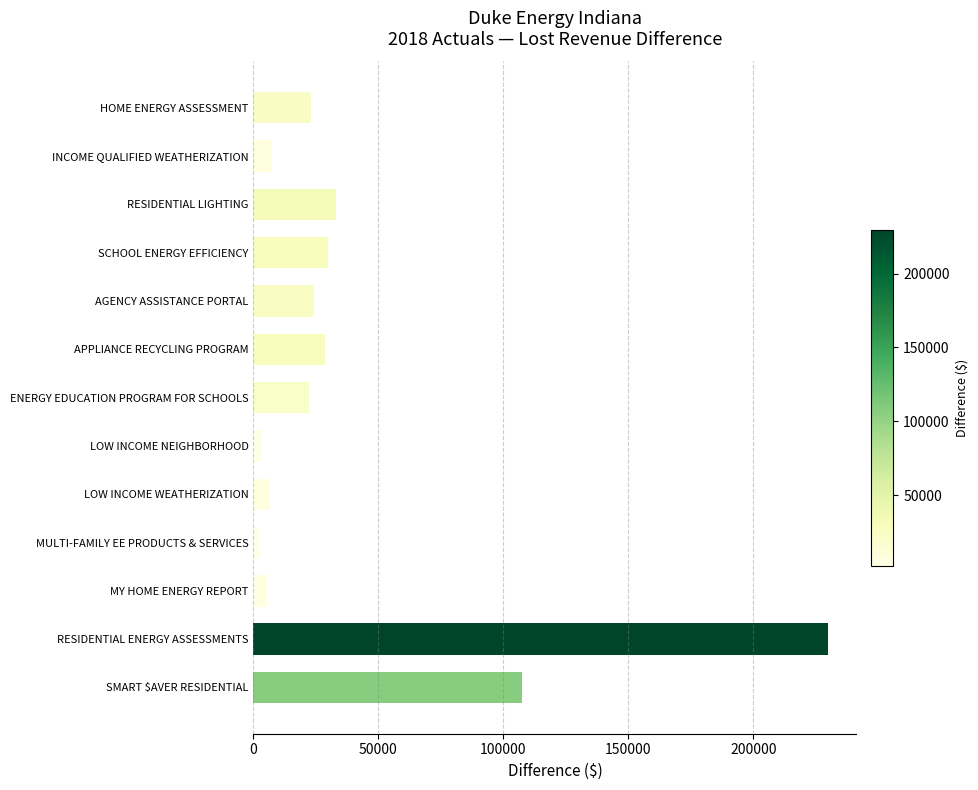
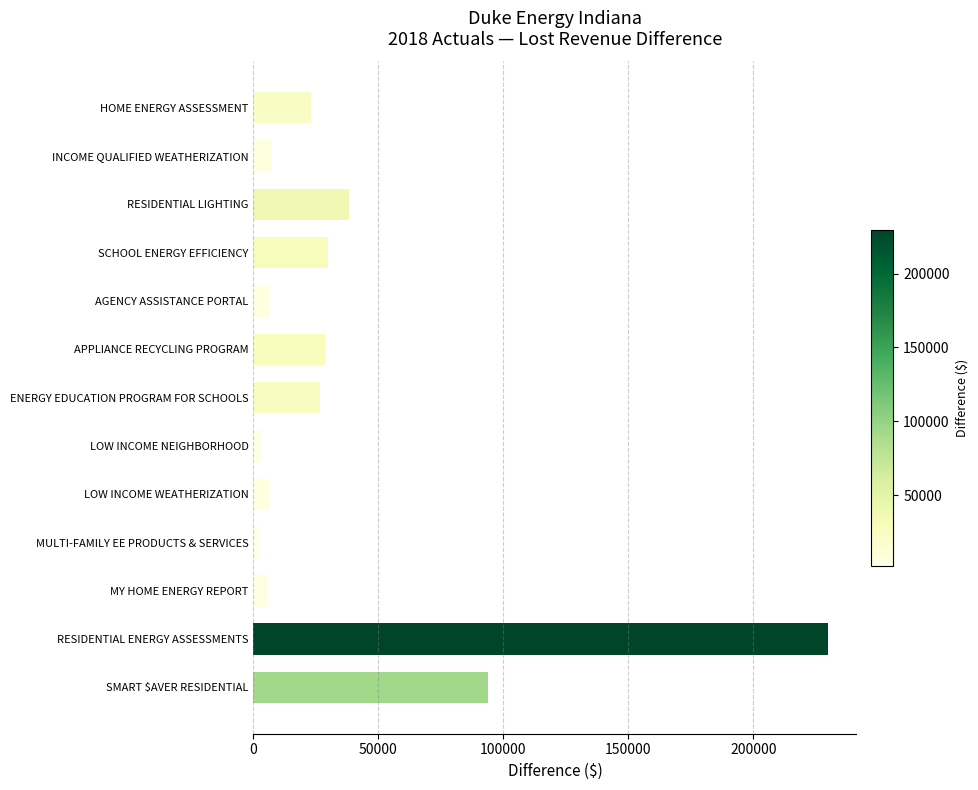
RESIDENTIAL LIGHTING: 33000 -> 38000
AGENCY ASSISTANCE PORTAL: 24000 -> 7000
ENERGY EDUCATION PROGRAM FOR SCHOOLS: 22000 -> 27000
SMART $AVER RESIDENTIAL: 107000 -> 94000
